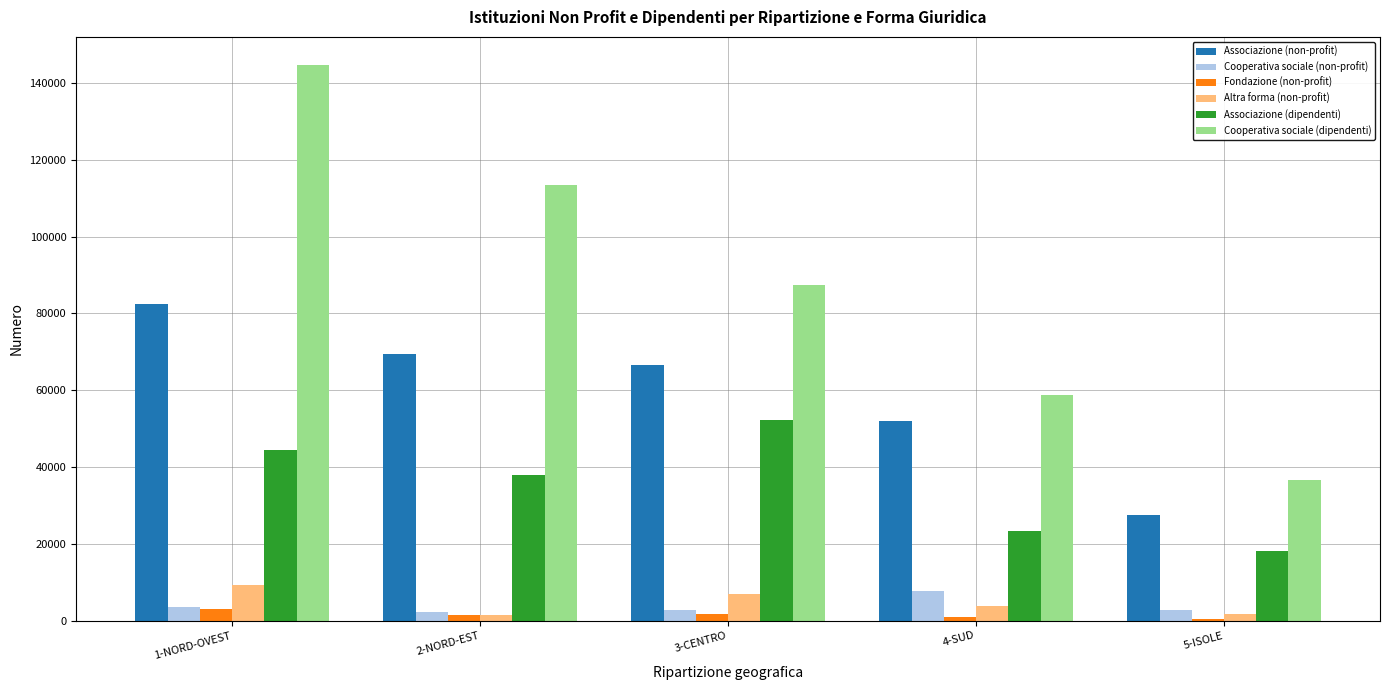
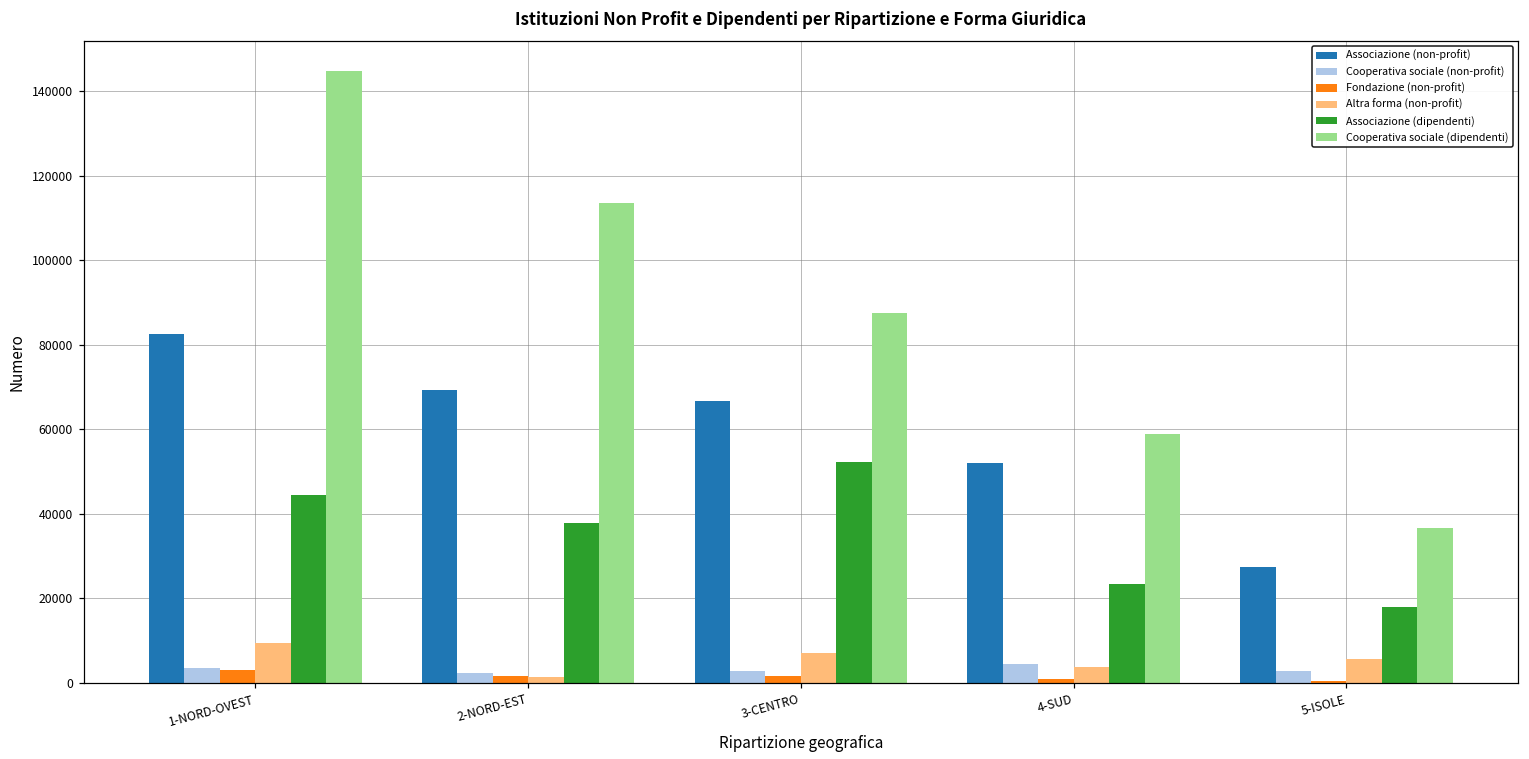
Cooperativa sociale (non-profit), 4-SUD: 8000 -> 4000
Altra forma (non-profit), 5-ISOLE: 2000 -> 6000
